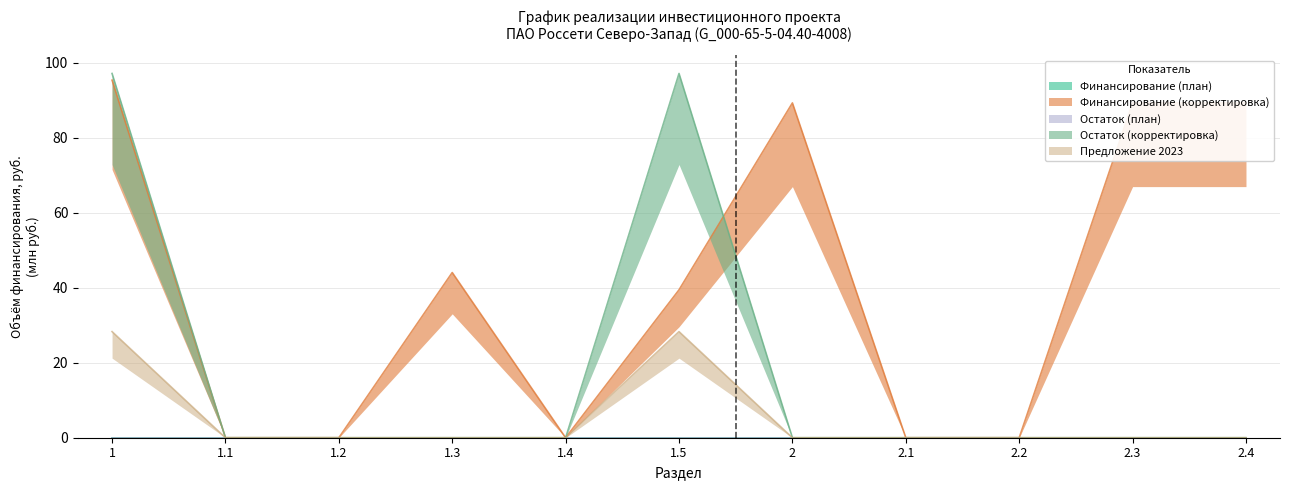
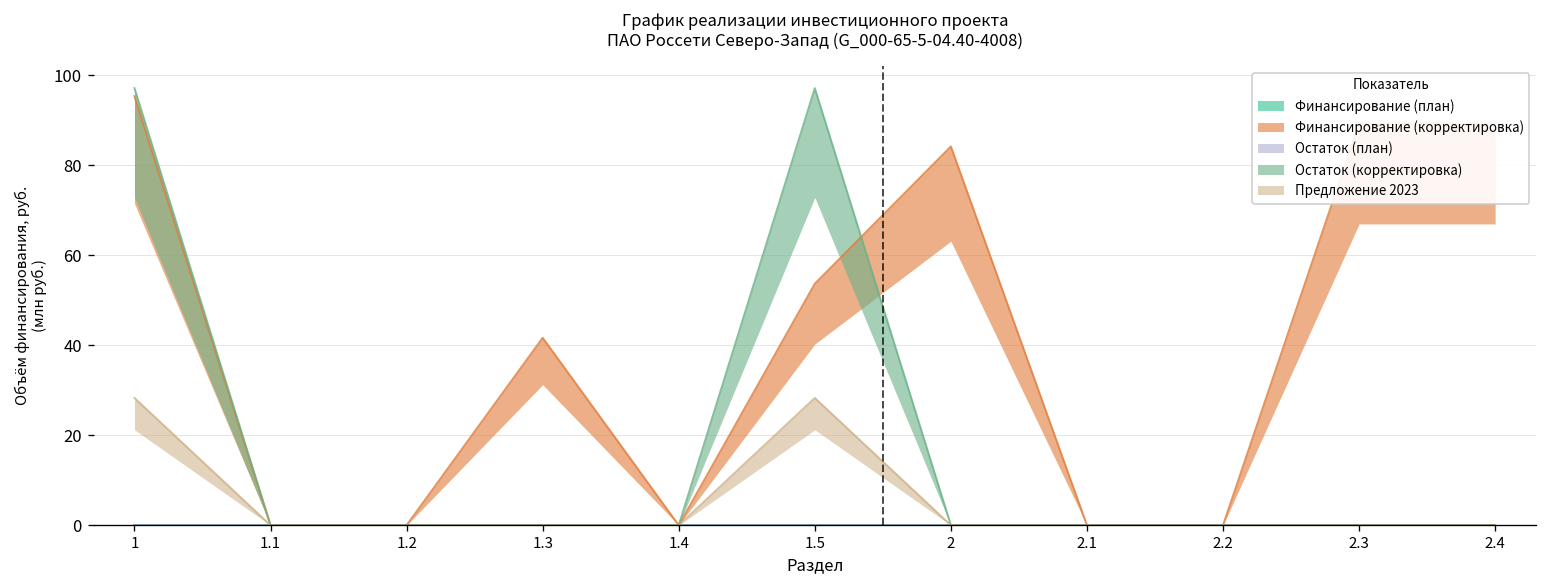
Финансирование (корректировка), 1.3: 44 -> 42
Финансирование (корректировка), 1.5: 39 -> 54
Финансирование (корректировка), 2: 89 -> 84
